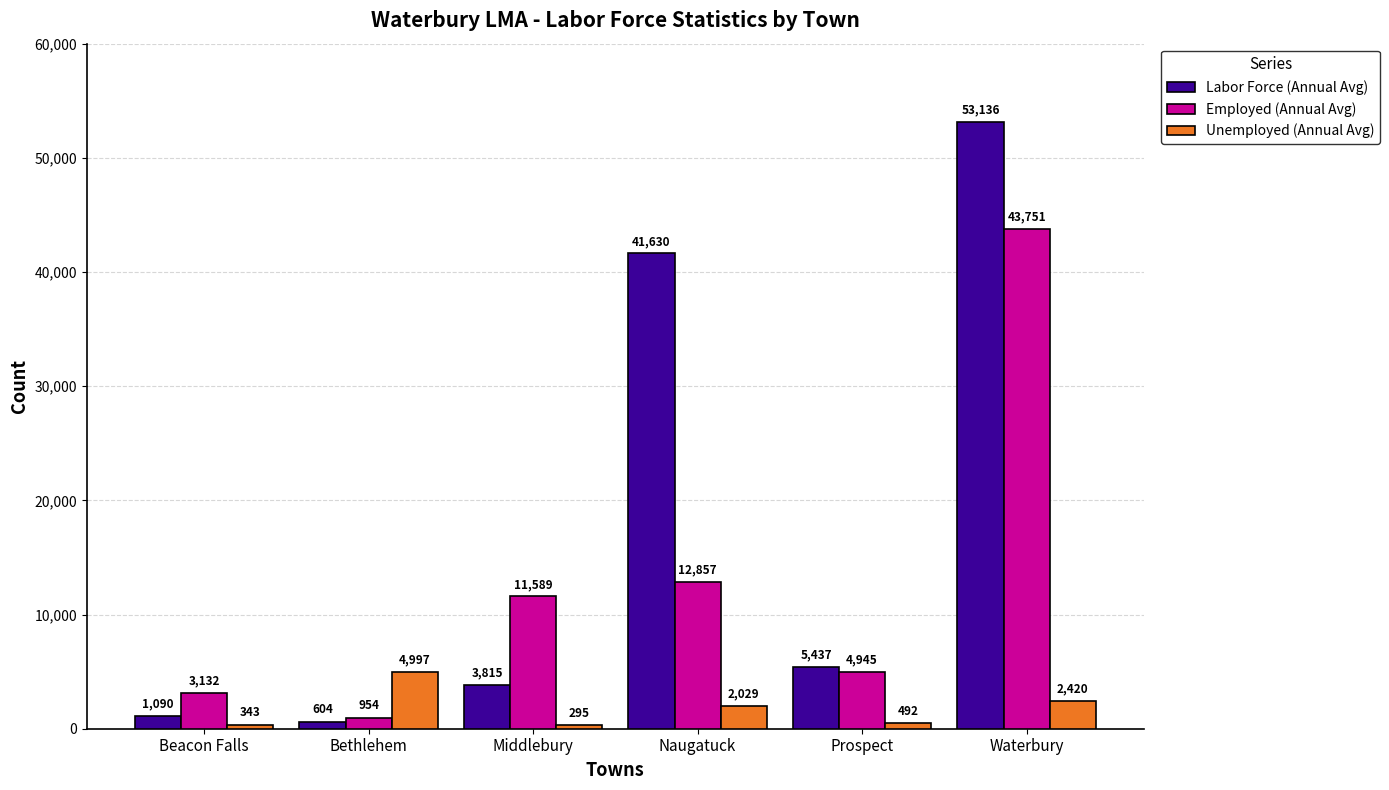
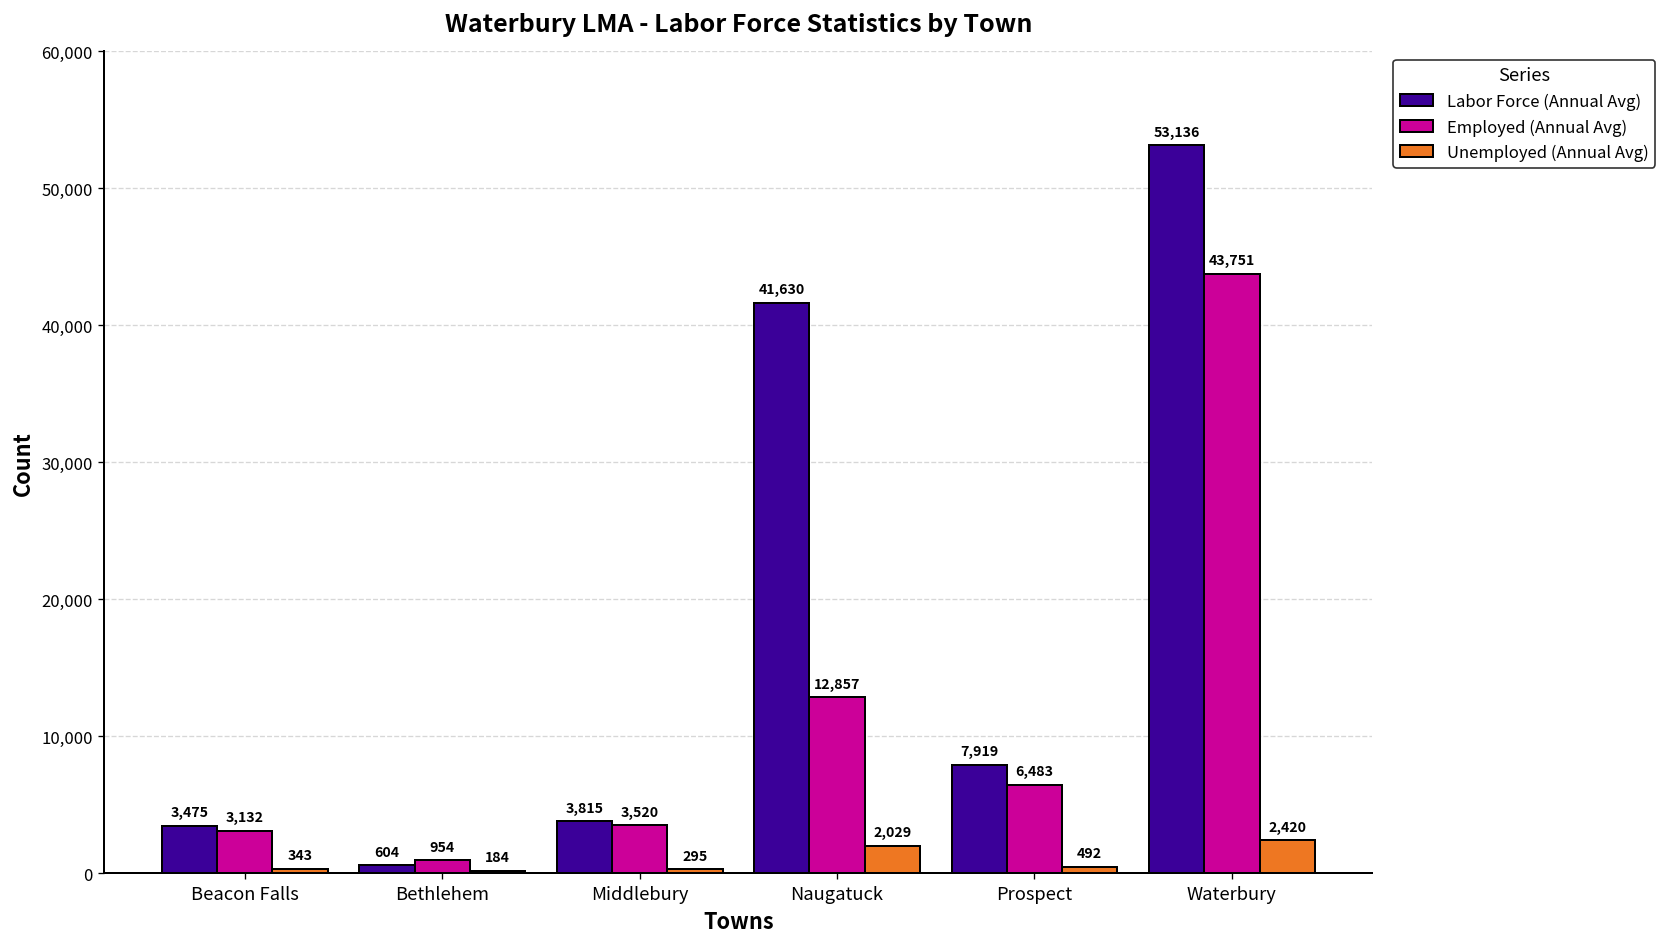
Labor Force (Annual Avg), Beacon Falls: 1,090 -> 3,475
Unemployed (Annual Avg), Bethlehem: 4,997 -> 184
Employed (Annual Avg), Middlebury: 11,589 -> 3,520
Labor Force (Annual Avg), Prospect: 5,437 -> 7,919
Employed (Annual Avg), Prospect: 4,945 -> 6,483
